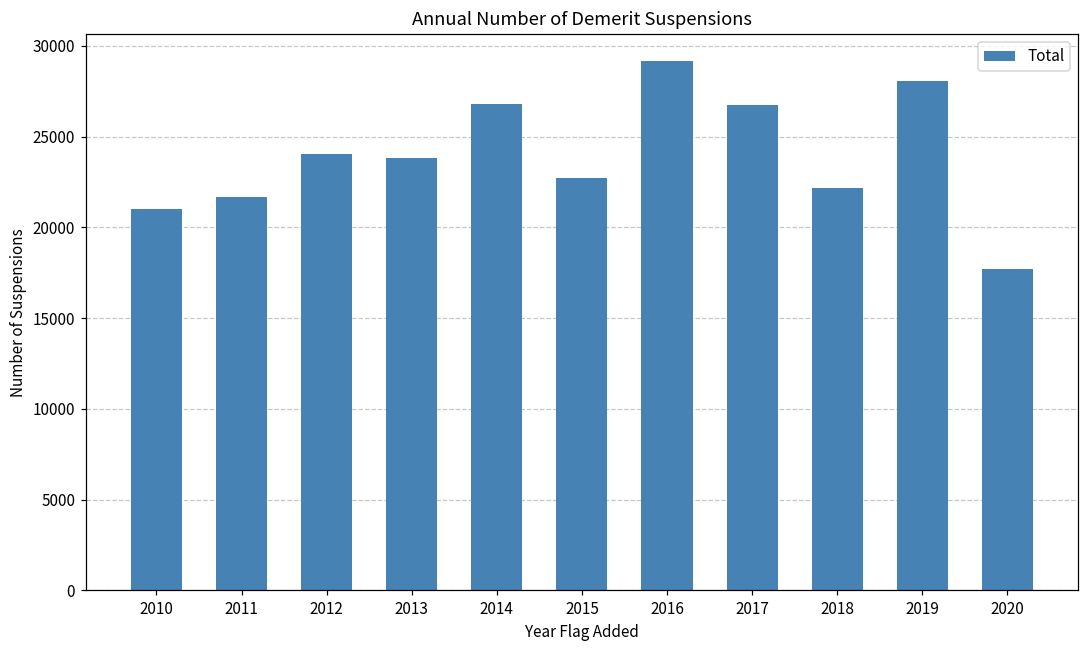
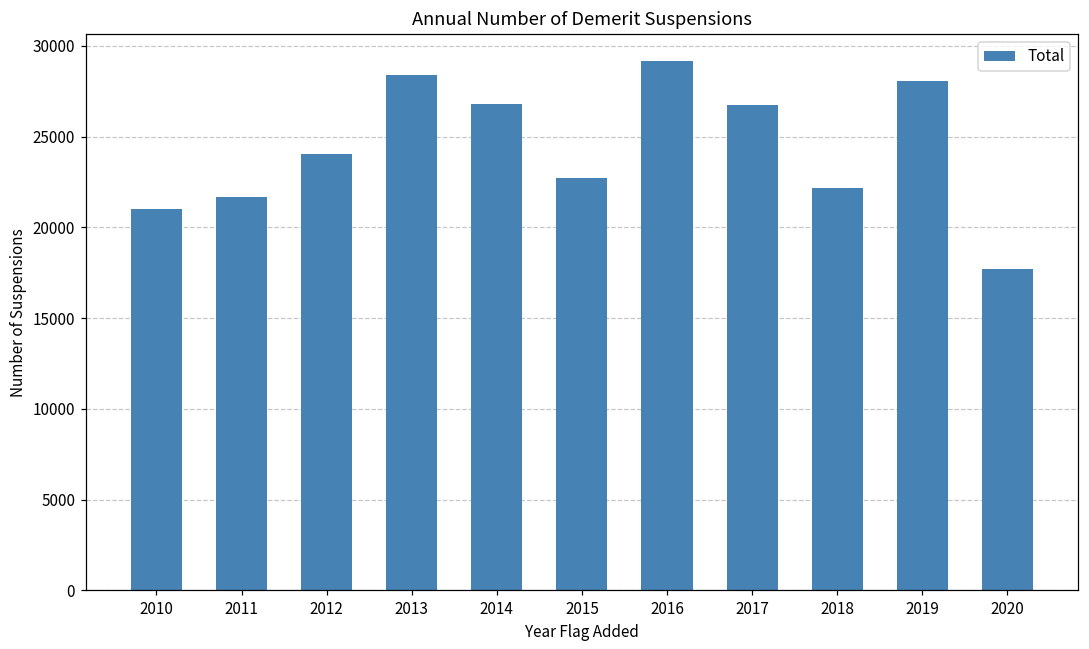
2013: 23800 -> 28400
